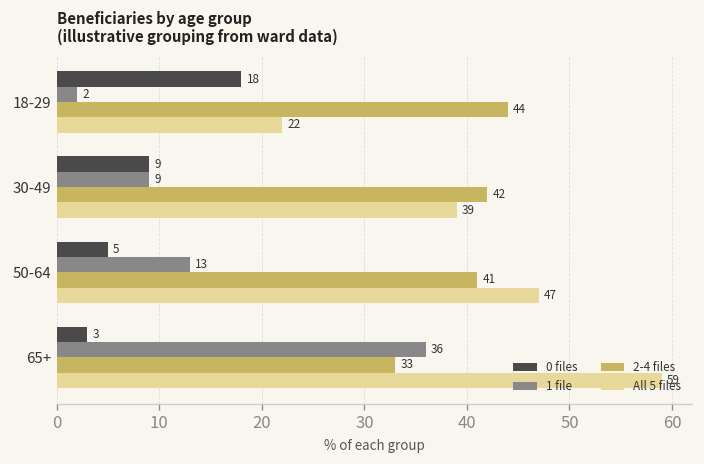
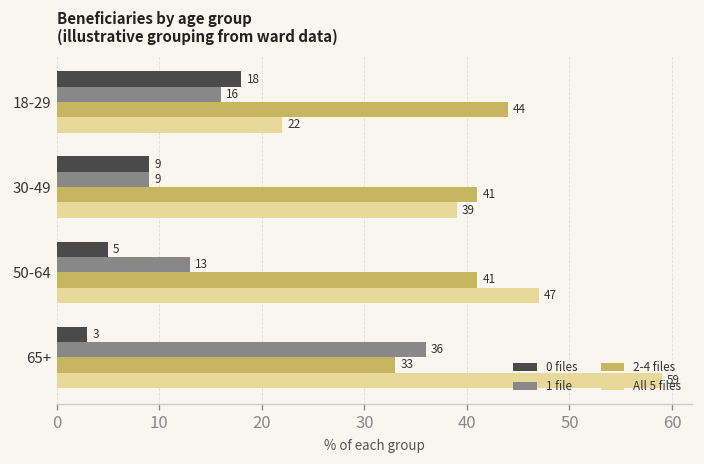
1 file, 18-29: 2 -> 16
2-4 files, 30-49: 42 -> 41
